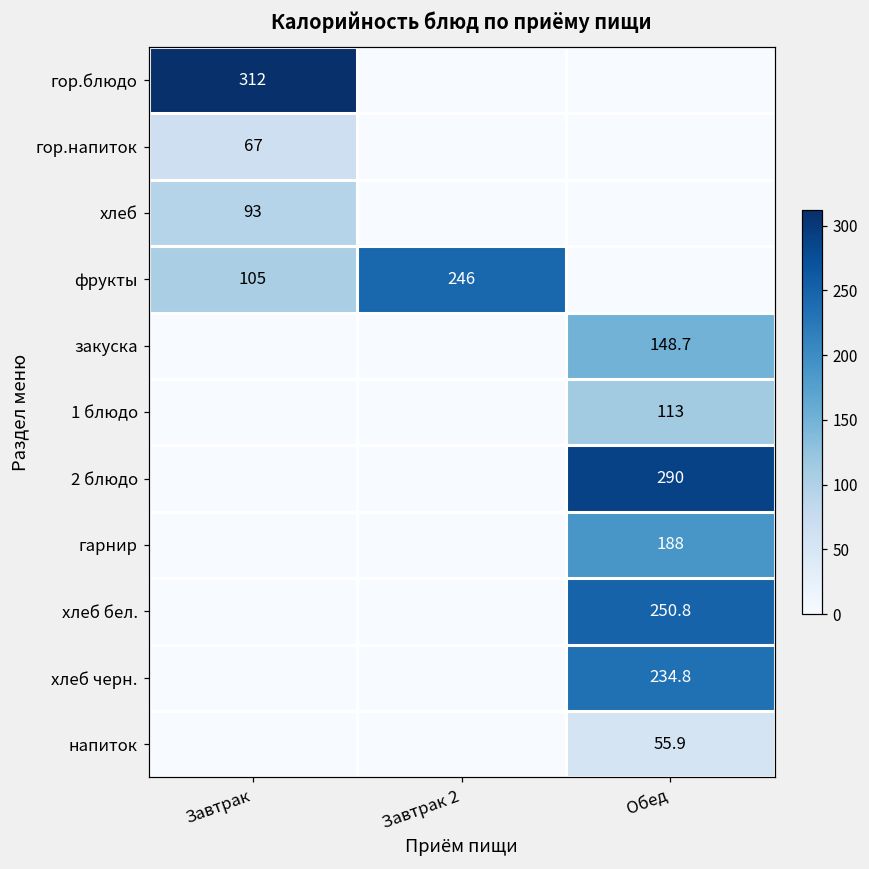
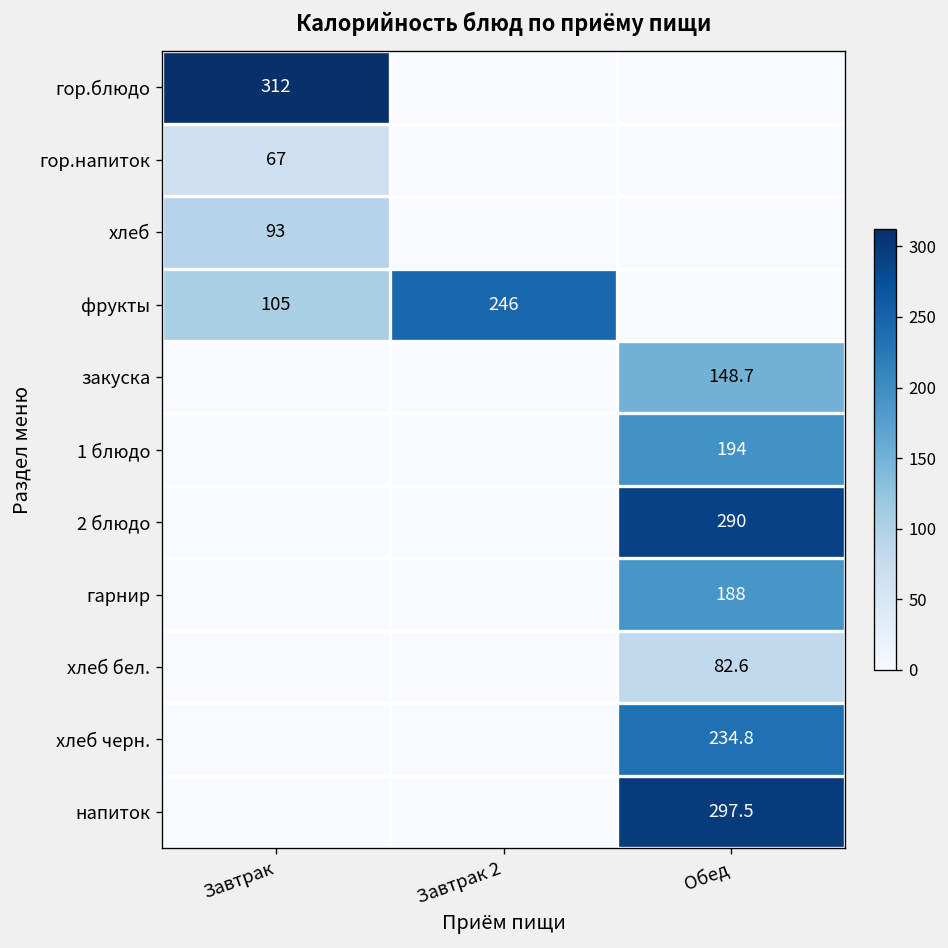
1 блюдо, Обед: 113 -> 194
хлеб бел., Обед: 250.8 -> 82.6
напиток, Обед: 55.9 -> 297.5
